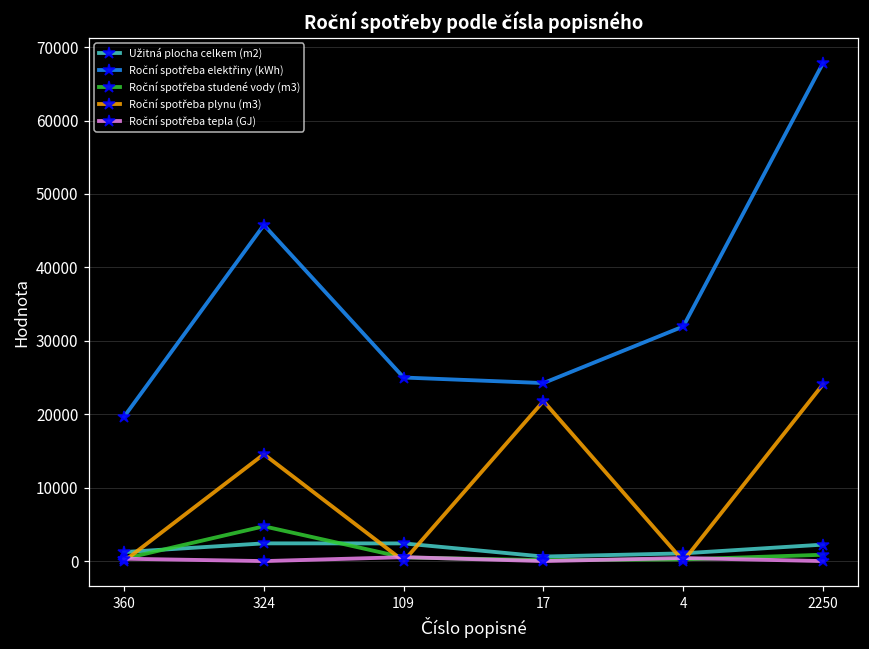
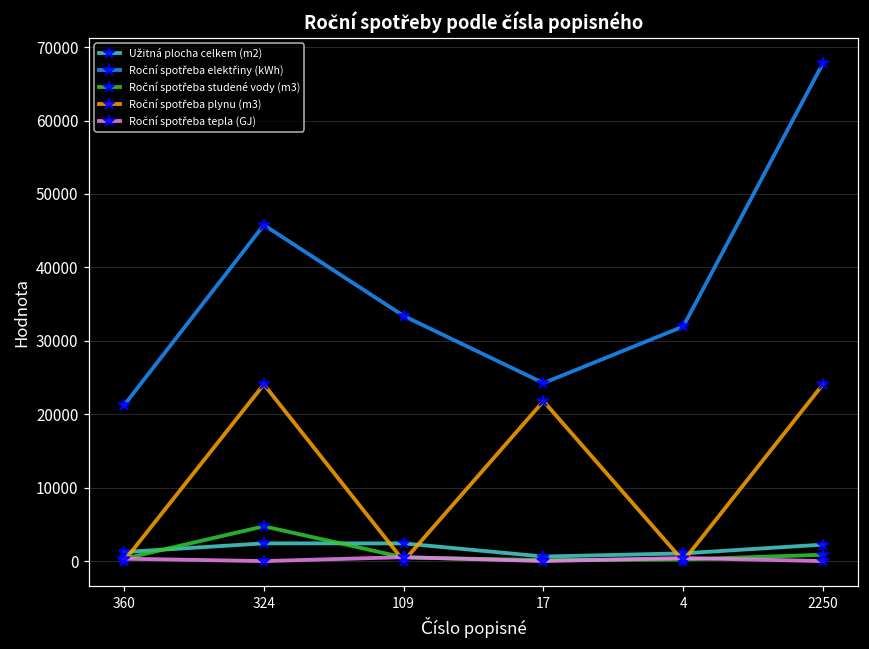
Roční spotřeba elektřiny (kWh), 360: 20000 -> 21000
Roční spotřeba plynu (m3), 324: 15000 -> 24000
Roční spotřeba elektřiny (kWh), 109: 25000 -> 33000
